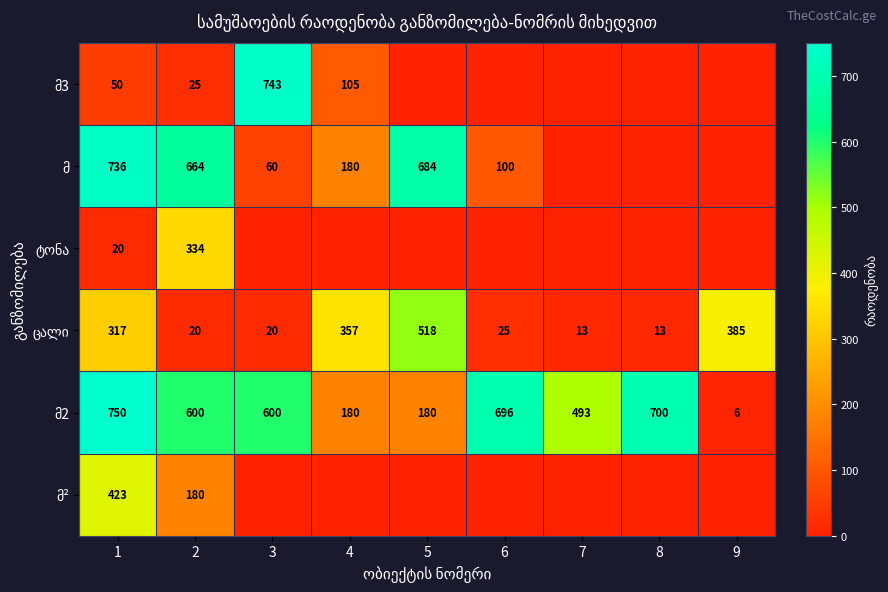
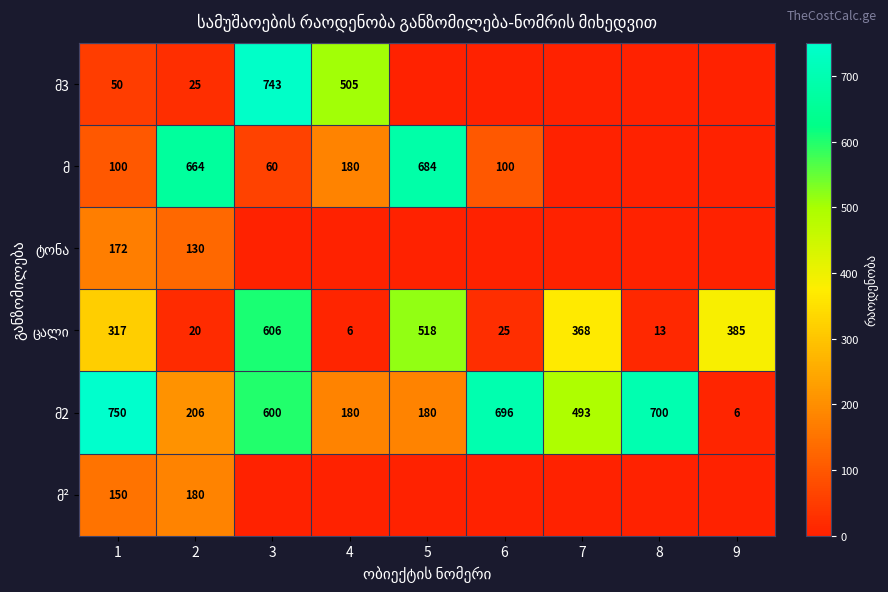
მ3, 4: 105 -> 505
მ, 1: 736 -> 100
ტონა, 1: 20 -> 172
ტონა, 2: 334 -> 130
ცალი, 3: 20 -> 606
ცალი, 4: 357 -> 6
ცალი, 7: 13 -> 368
მ2, 2: 600 -> 206
მ², 1: 423 -> 150
